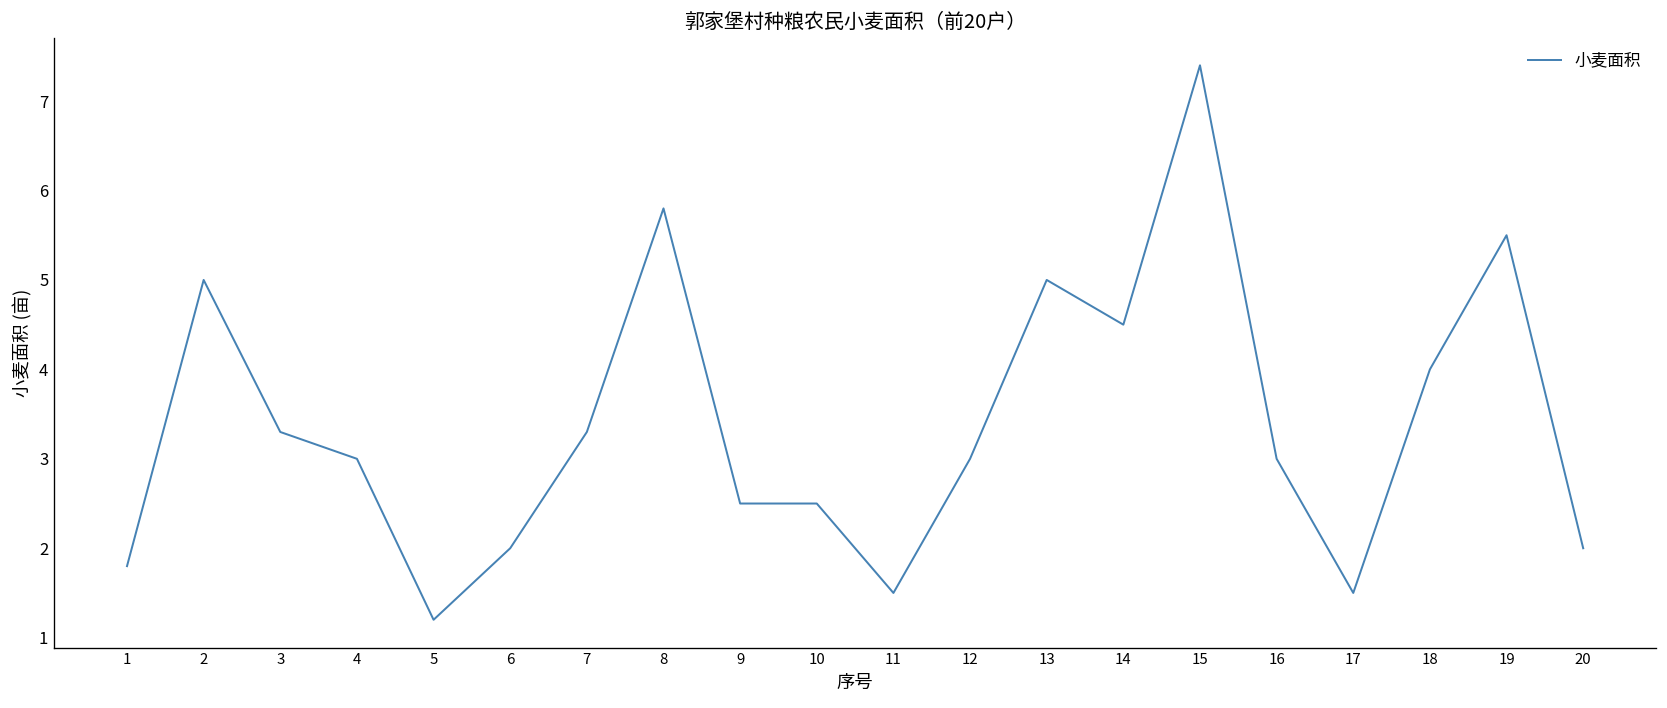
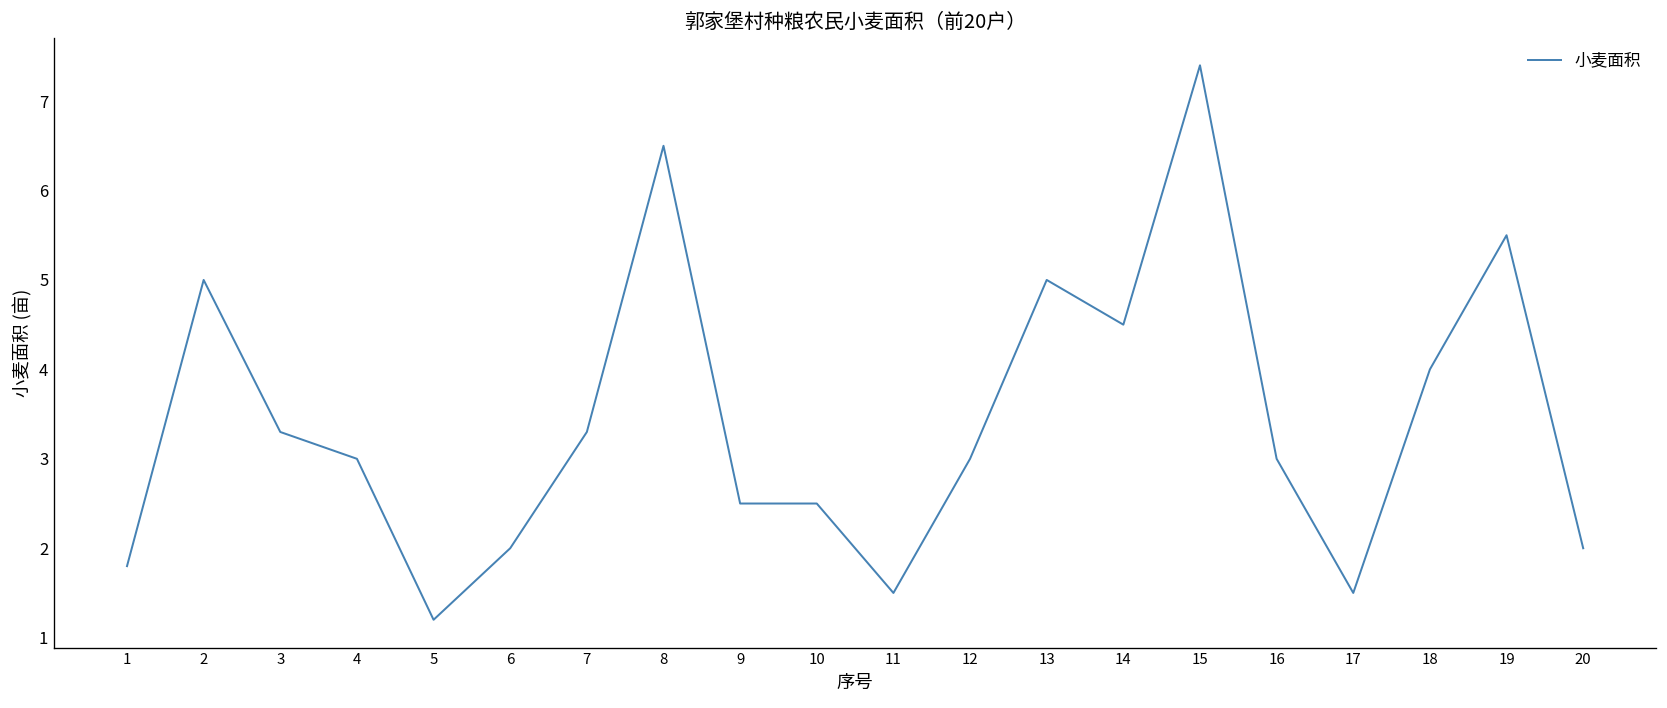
8: 5.8 -> 6.5
